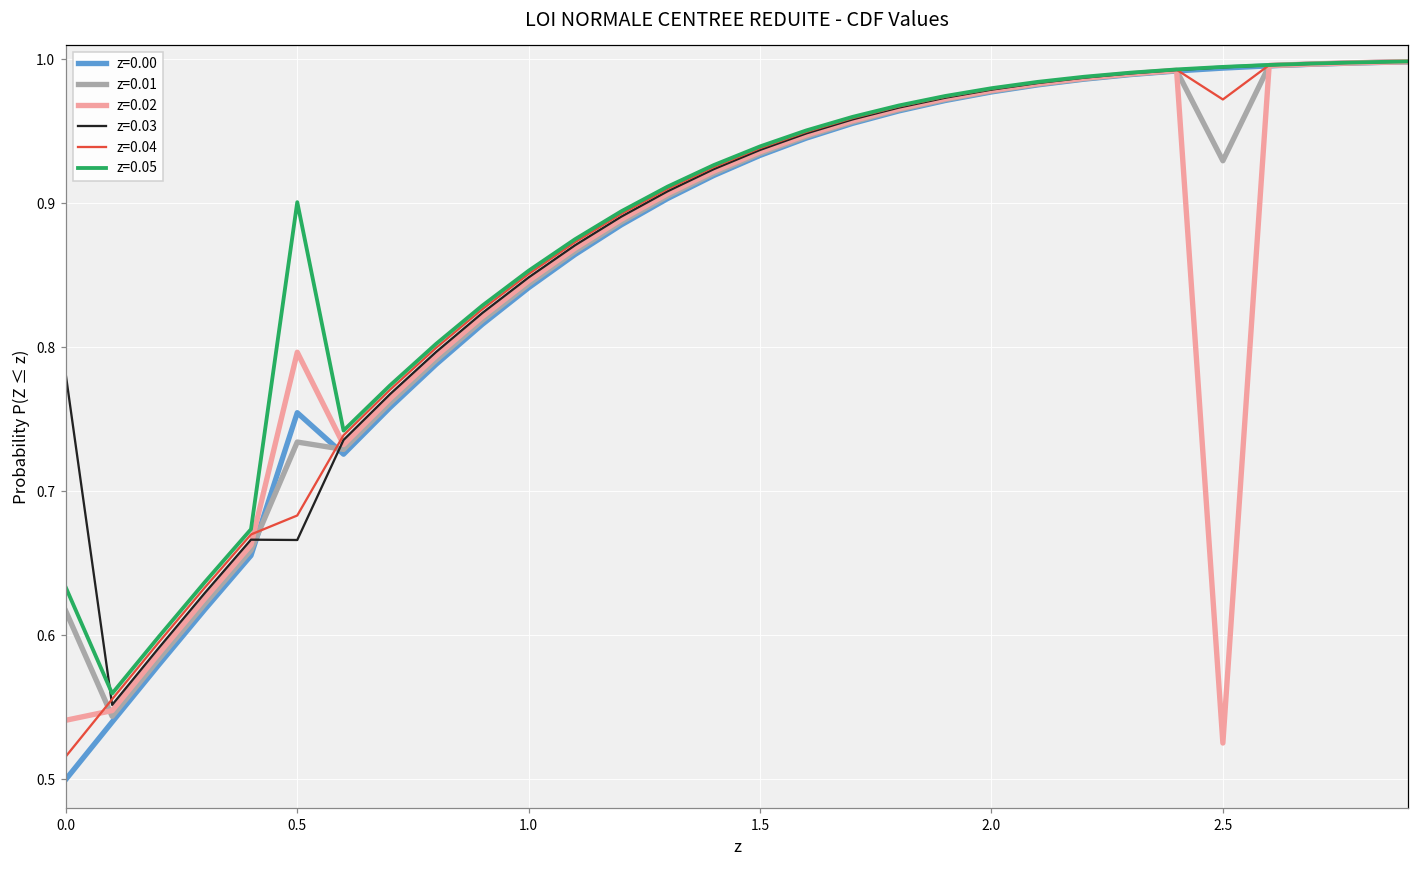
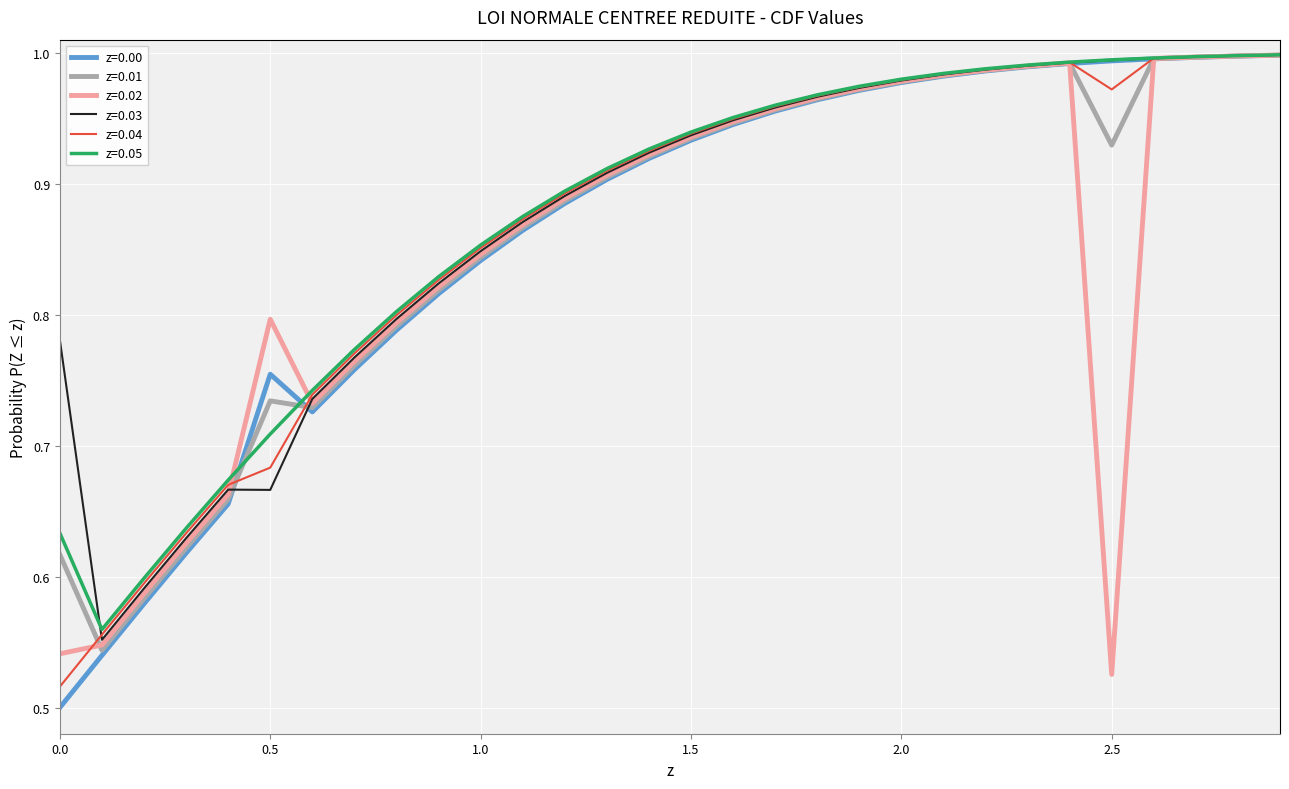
z=0.05, 0.5: 0.901 -> 0.709
